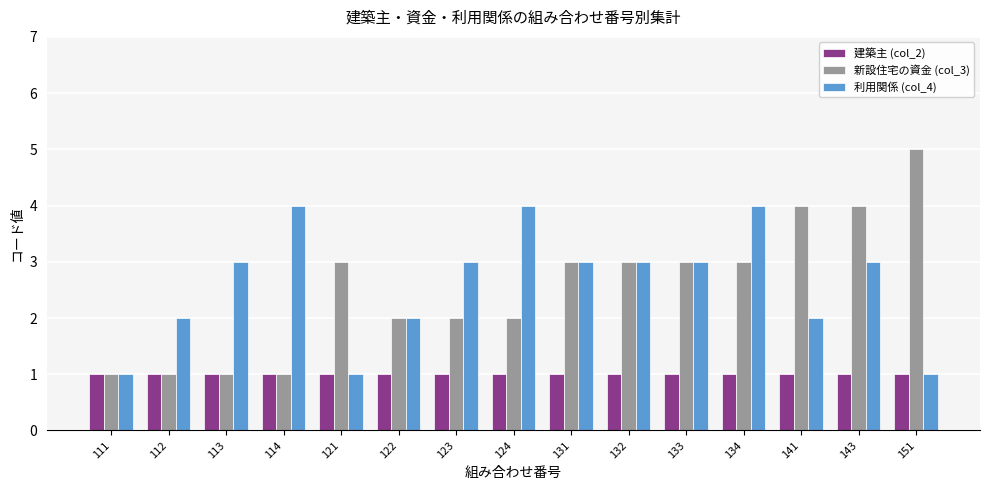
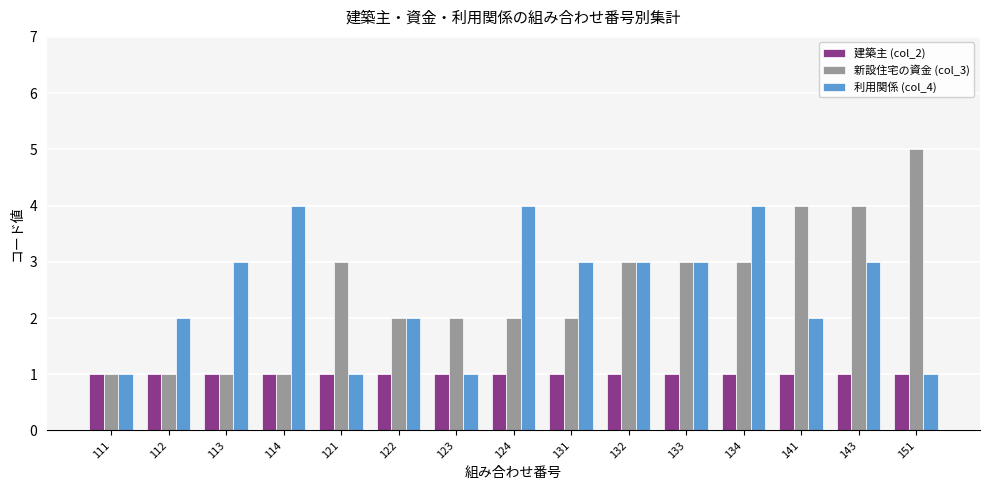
利用関係 (col_4), 123: 3 -> 1
新設住宅の資金 (col_3), 131: 3 -> 2
